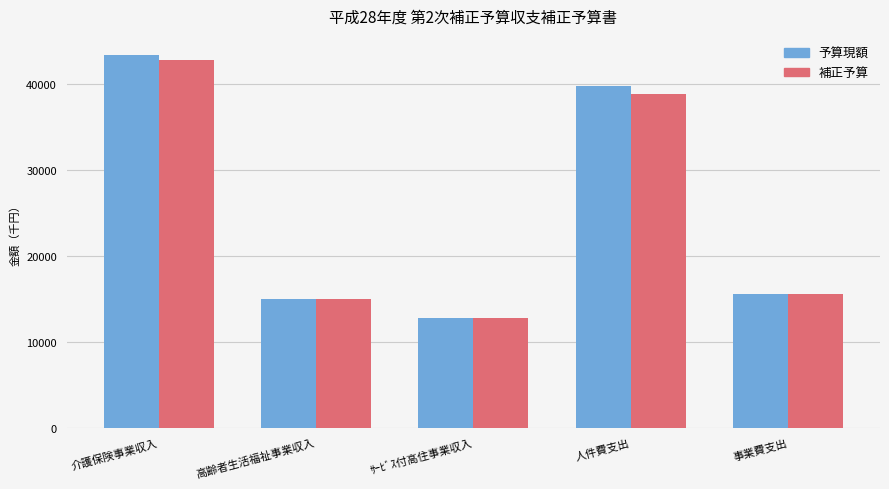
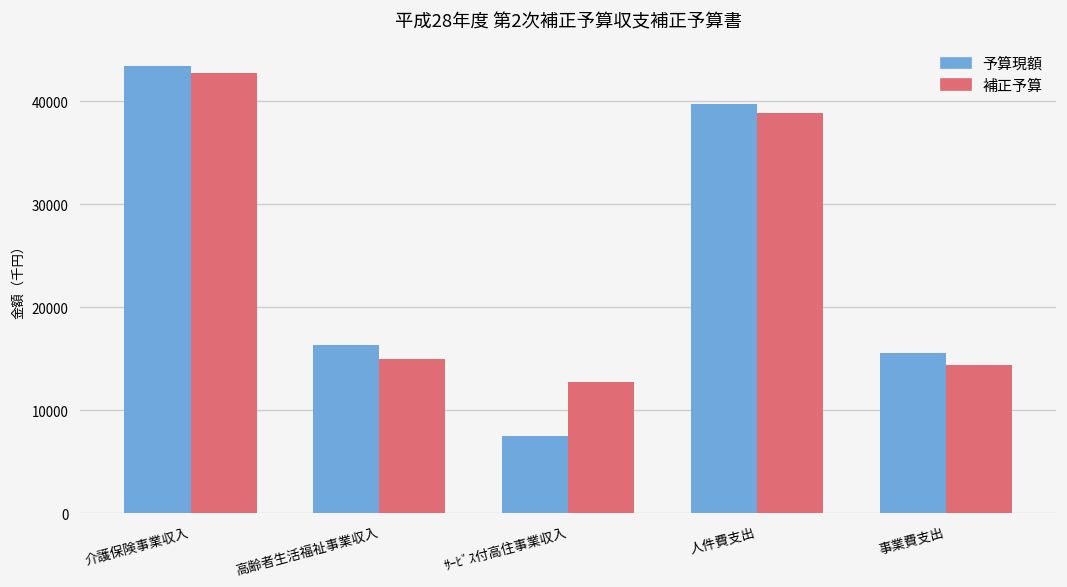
予算現額, 高齢者生活福祉事業収入: 15000 -> 16000
予算現額, ｻｰﾋﾞｽ付高住事業収入: 13000 -> 8000
補正予算, 事業費支出: 16000 -> 14000
